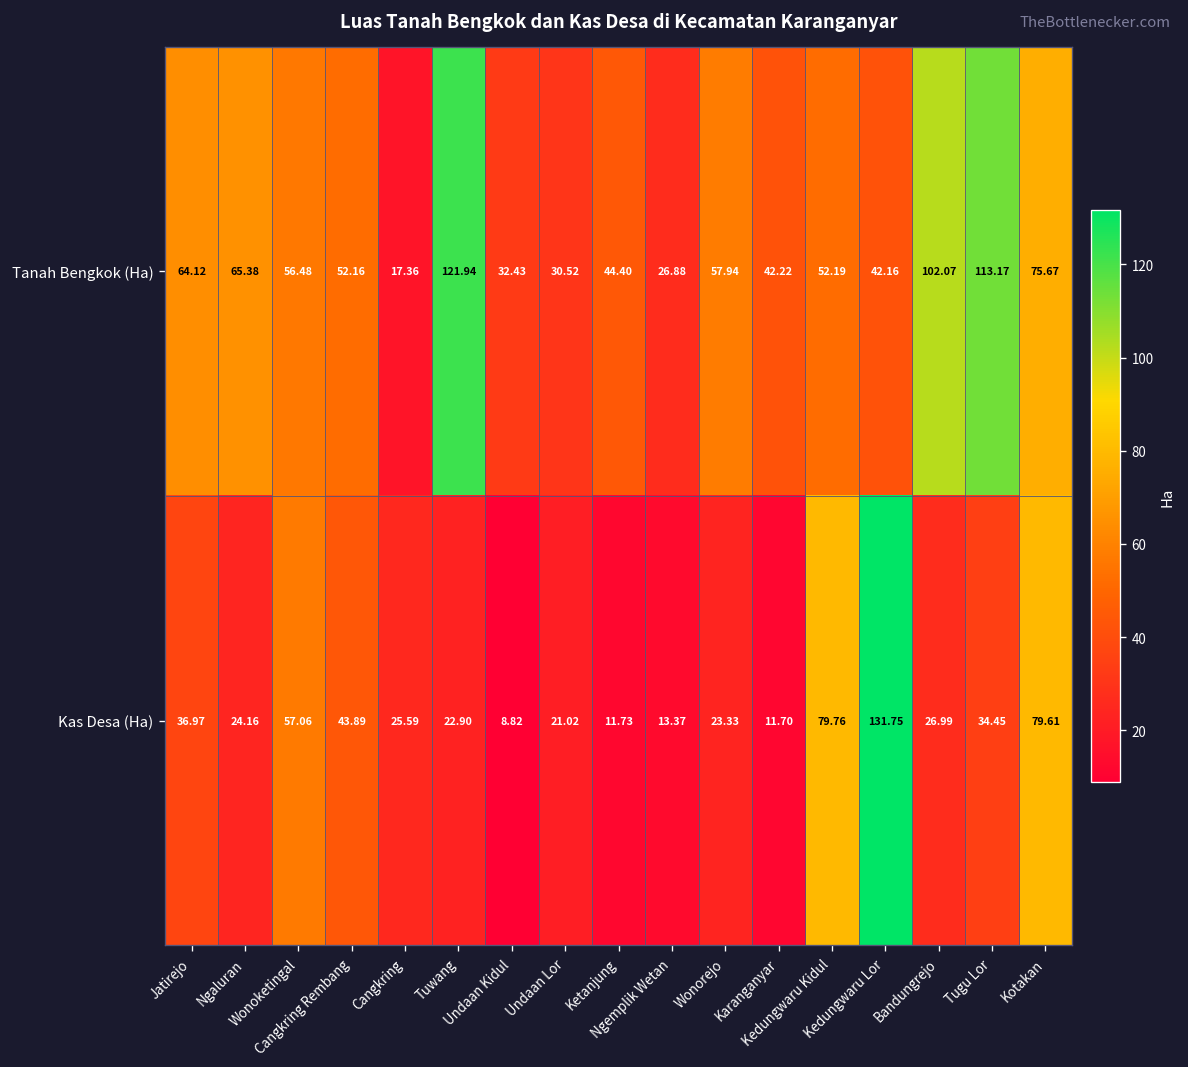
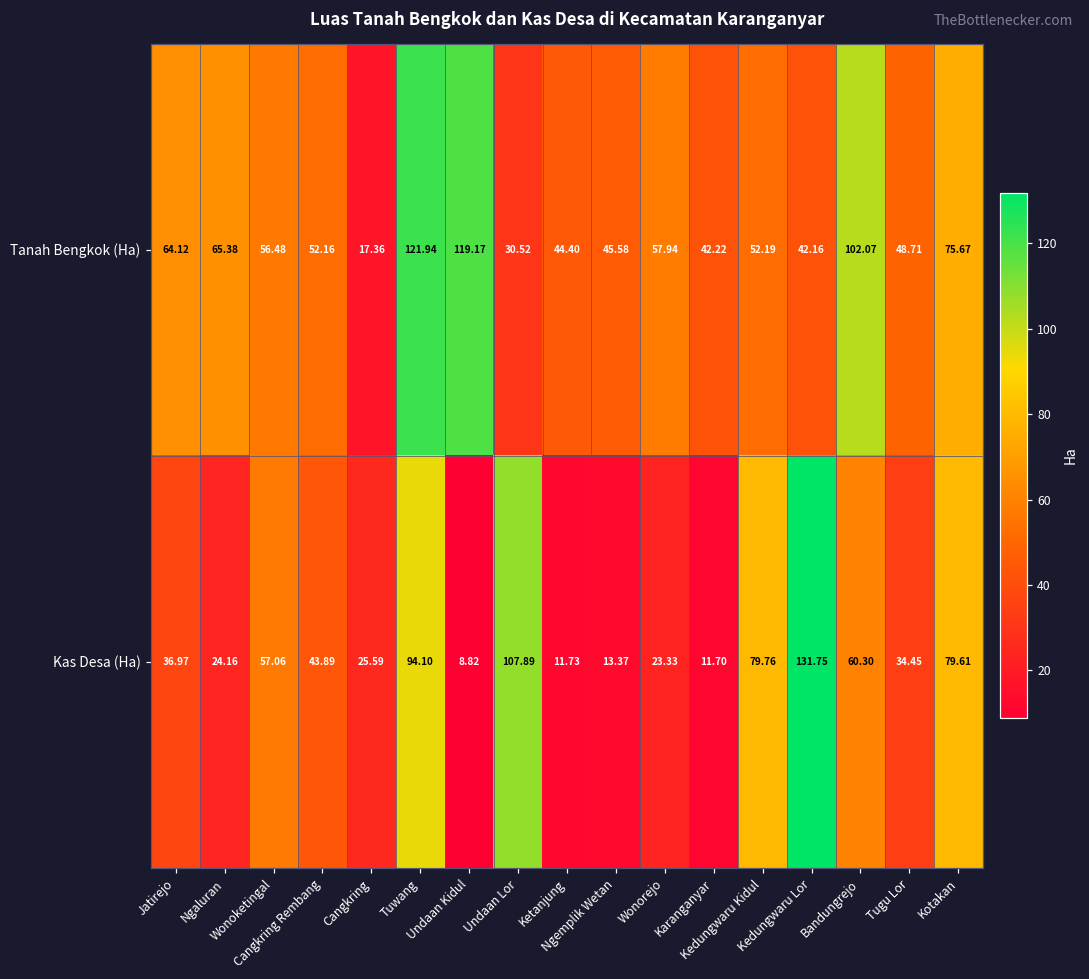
Tanah Bengkok (Ha), Undaan Kidul: 32.43 -> 119.17
Tanah Bengkok (Ha), Ngemplik Wetan: 26.88 -> 45.58
Tanah Bengkok (Ha), Tugu Lor: 113.17 -> 48.71
Kas Desa (Ha), Tuwang: 22.90 -> 94.10
Kas Desa (Ha), Undaan Lor: 21.02 -> 107.89
Kas Desa (Ha), Bandungrejo: 26.99 -> 60.30
